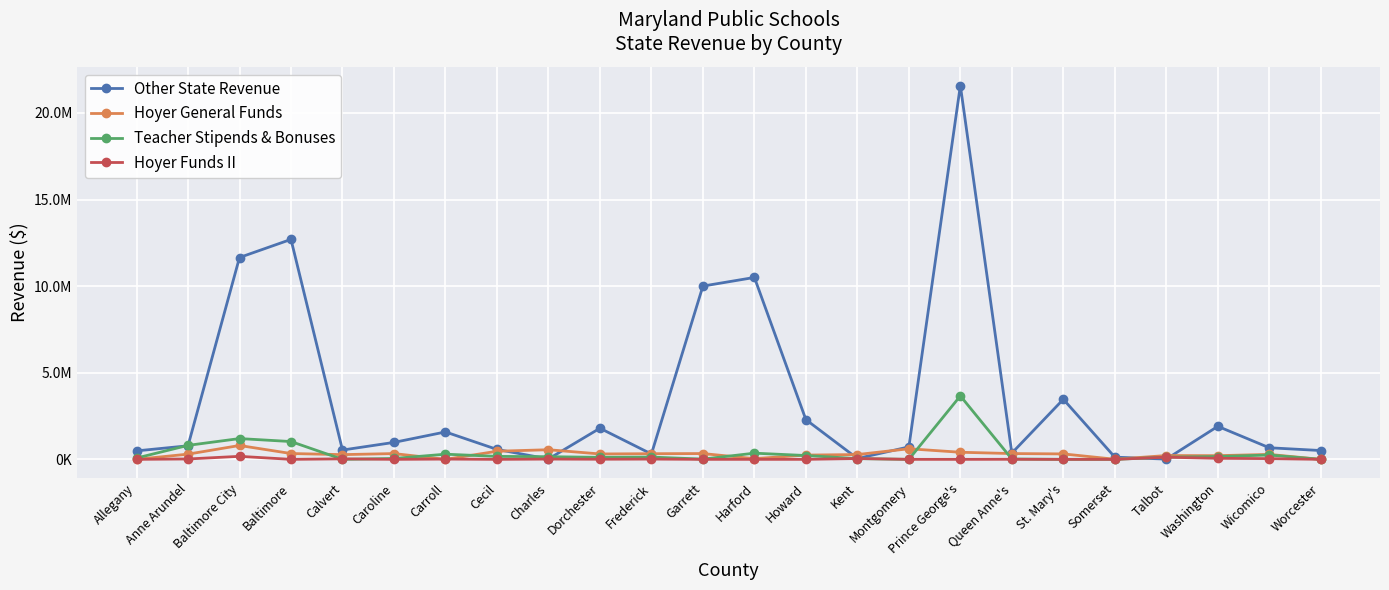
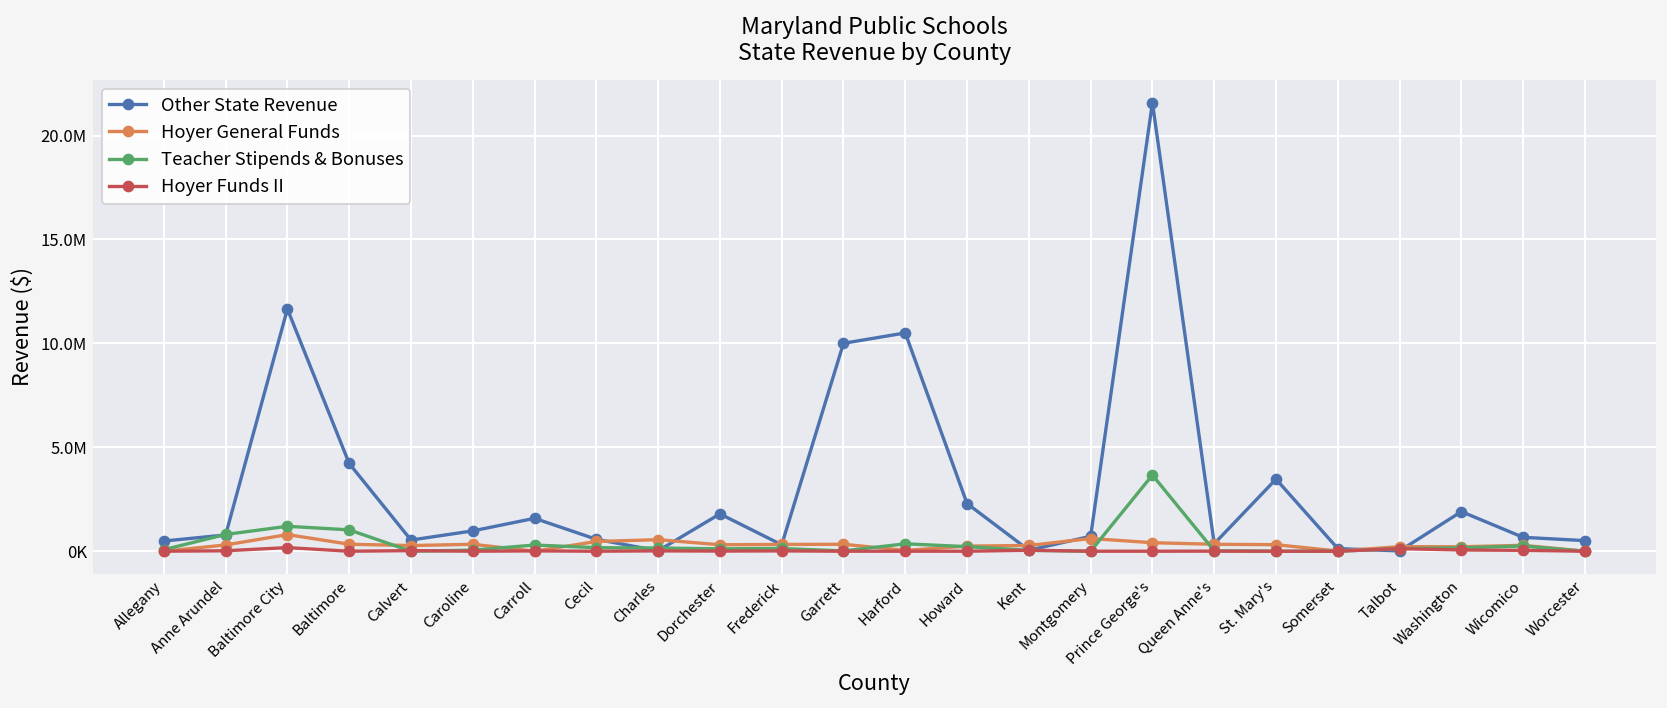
Other State Revenue, Baltimore: 12700000 -> 4200000
